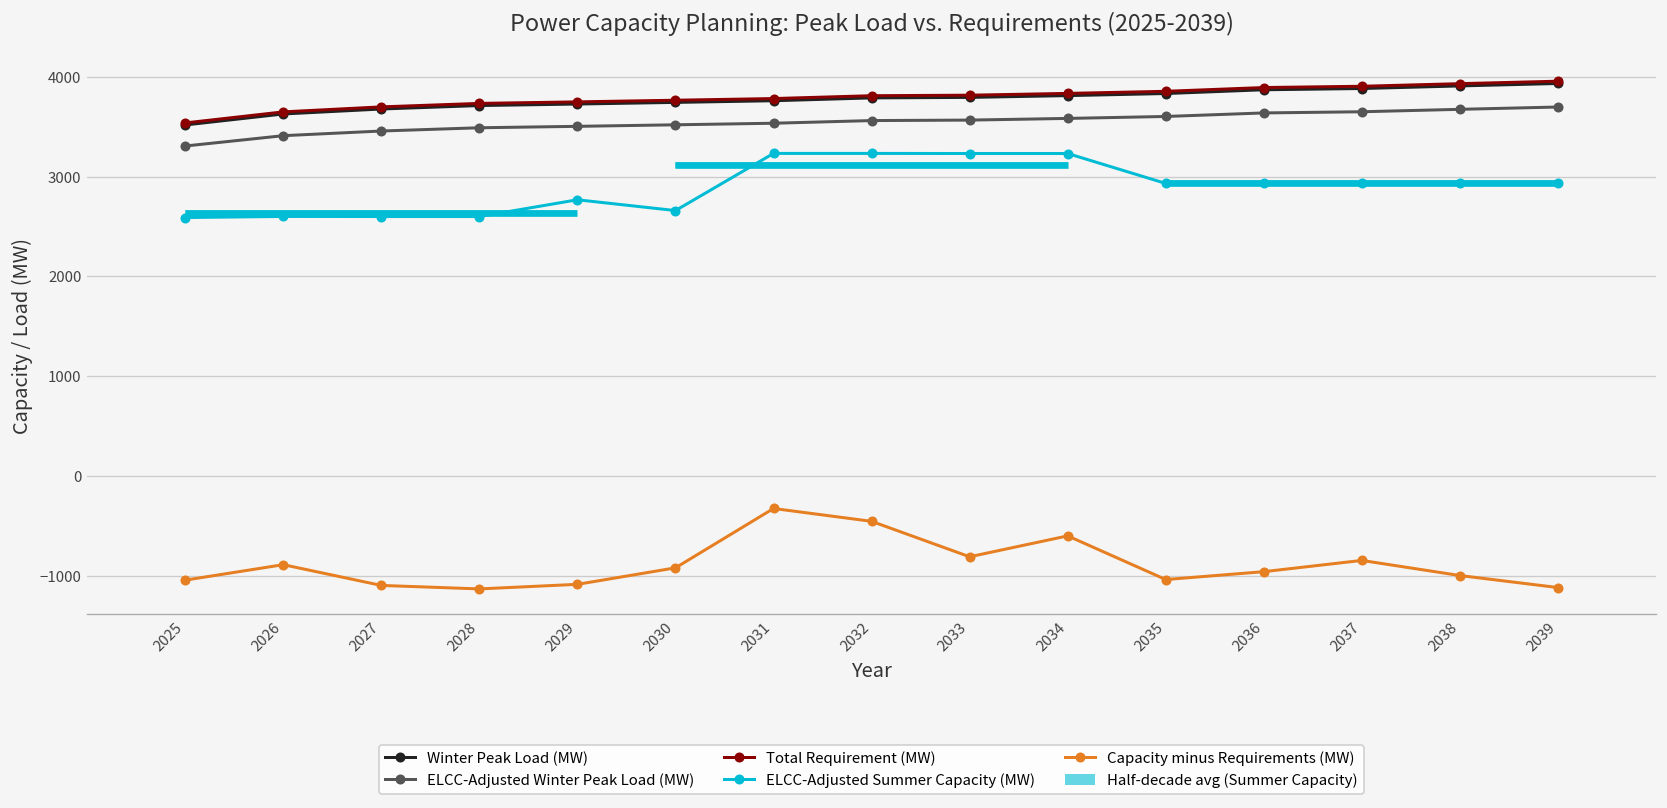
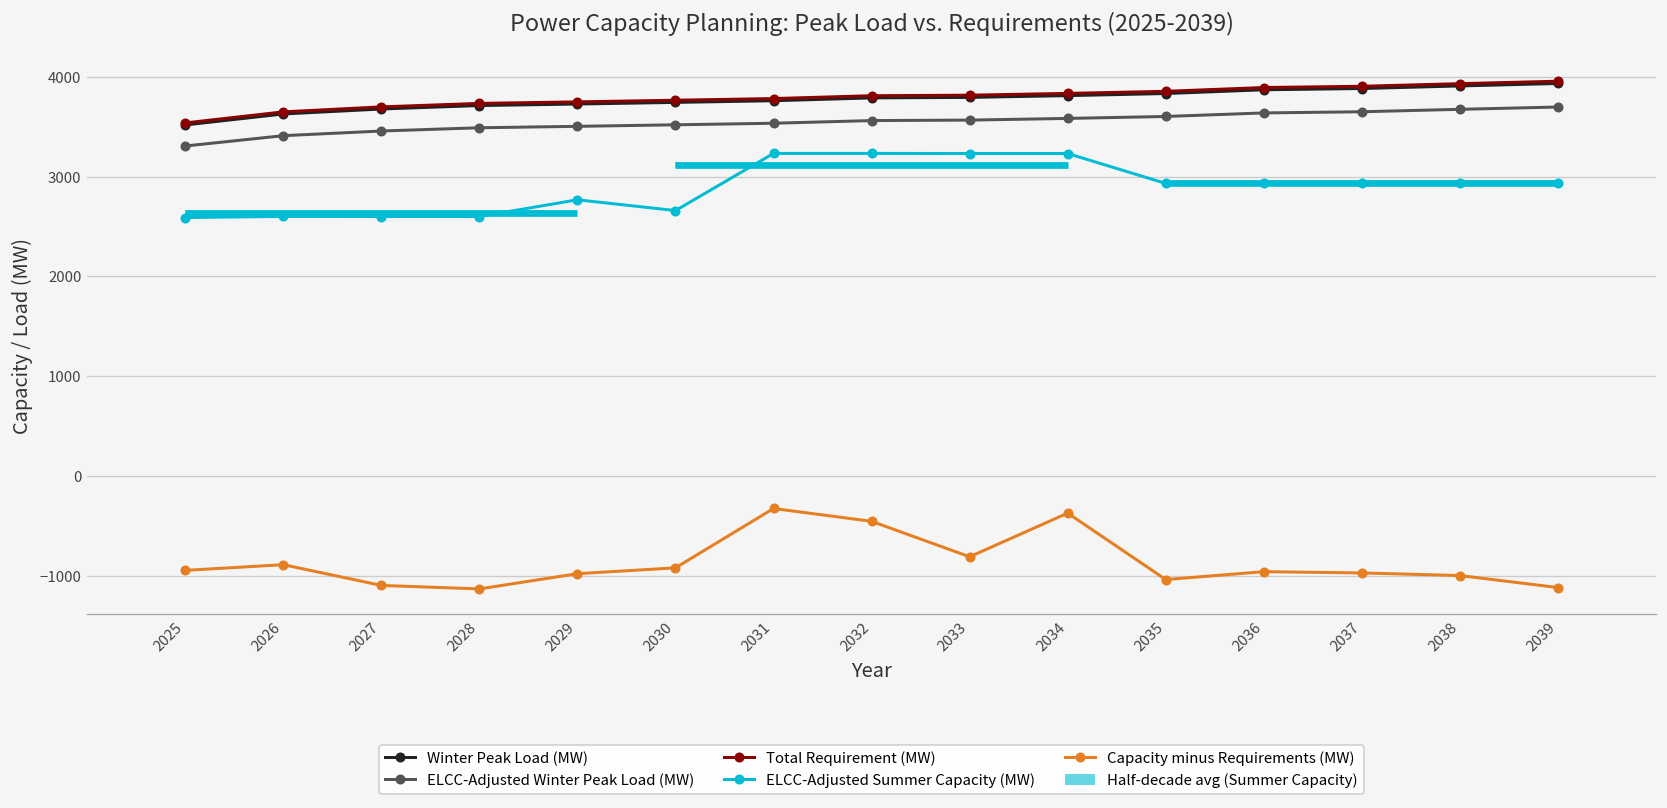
Capacity minus Requirements (MW), 2025: -1000 -> -900
Capacity minus Requirements (MW), 2029: -1100 -> -1000
Capacity minus Requirements (MW), 2034: -600 -> -400
Capacity minus Requirements (MW), 2037: -800 -> -1000
